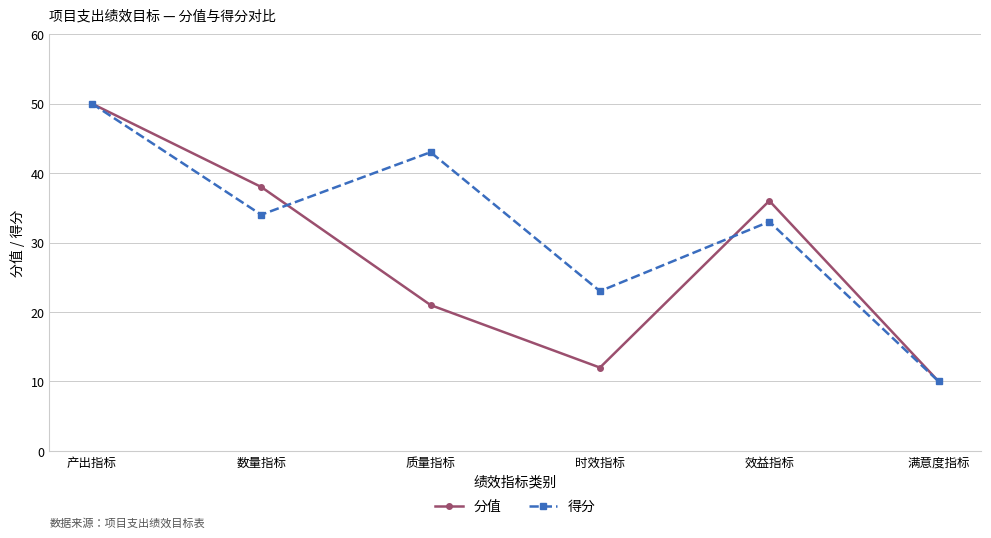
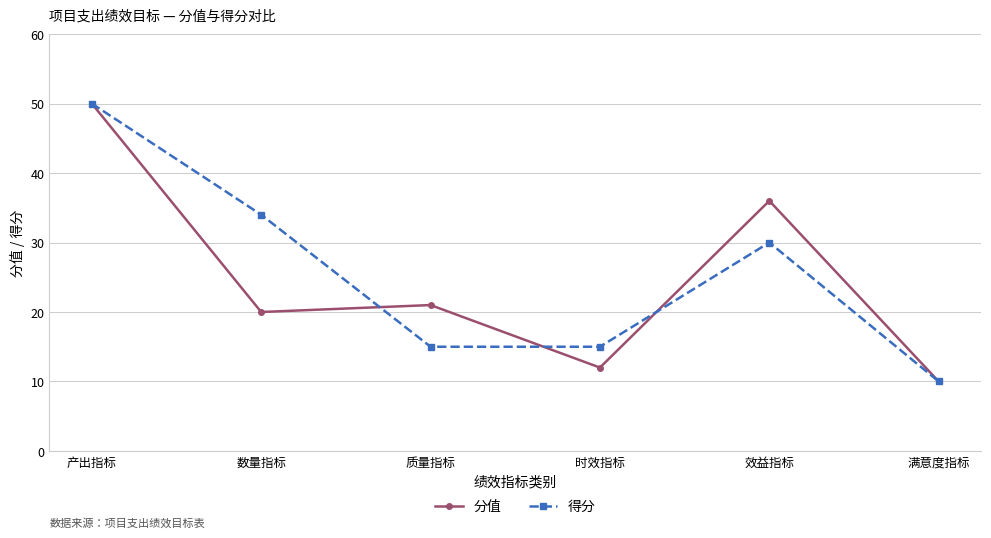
分值, 数量指标: 38 -> 20
得分, 质量指标: 43 -> 15
得分, 时效指标: 23 -> 15
得分, 效益指标: 33 -> 30
